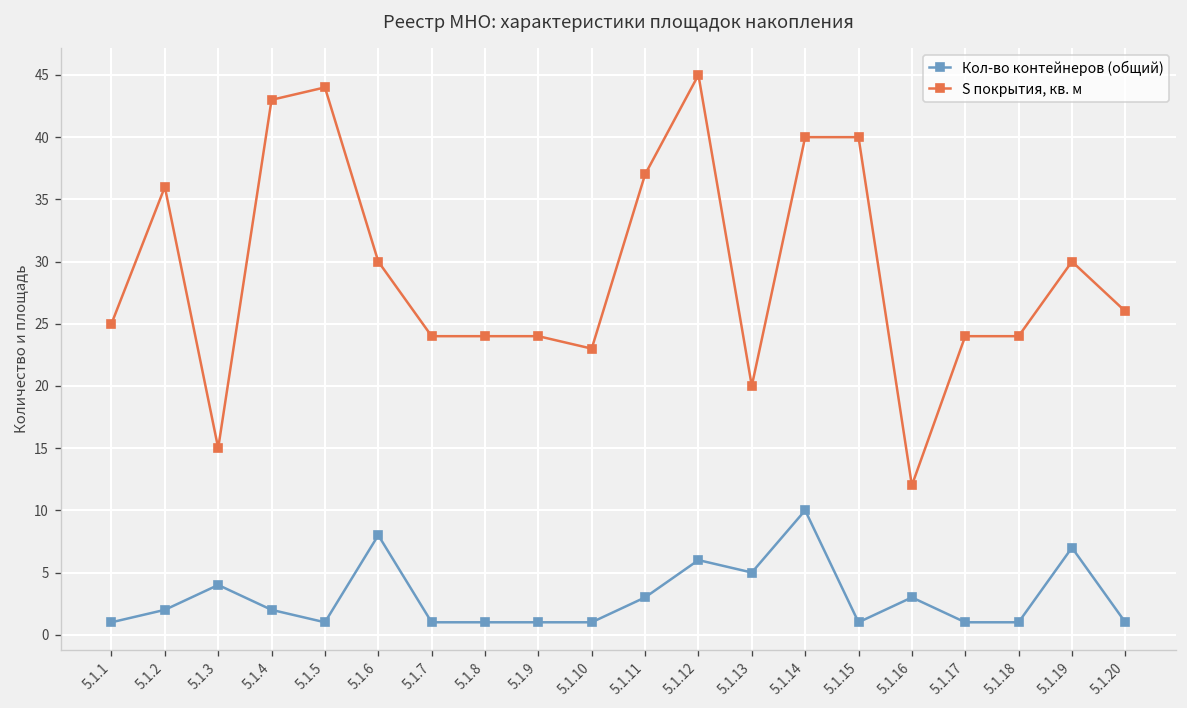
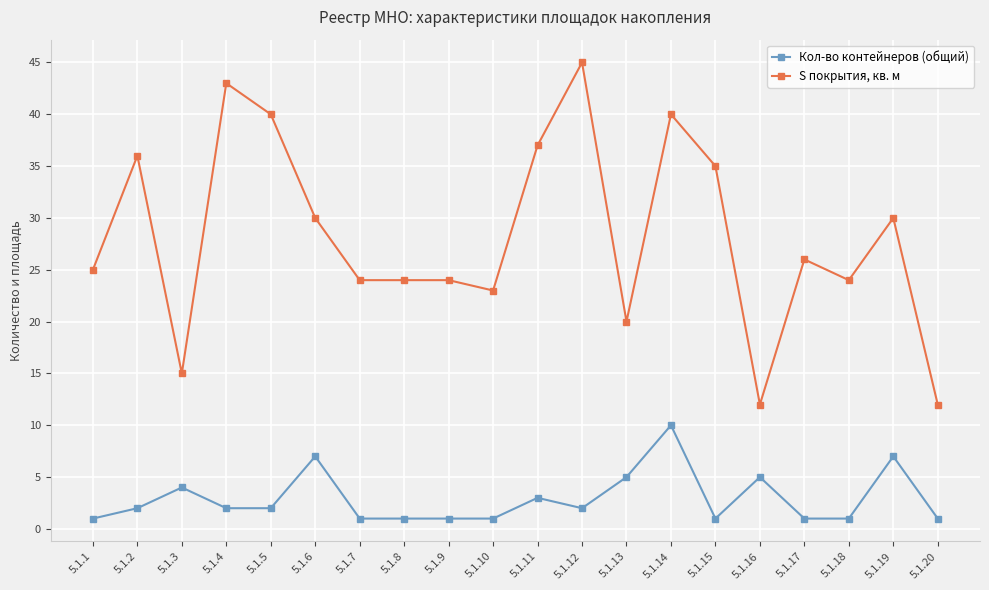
Кол-во контейнеров (общий), 5.1.5: 1 -> 2
S покрытия, кв. м, 5.1.5: 44 -> 40
Кол-во контейнеров (общий), 5.1.6: 8 -> 7
Кол-во контейнеров (общий), 5.1.12: 6 -> 2
S покрытия, кв. м, 5.1.15: 40 -> 35
Кол-во контейнеров (общий), 5.1.16: 3 -> 5
S покрытия, кв. м, 5.1.17: 24 -> 26
S покрытия, кв. м, 5.1.20: 26 -> 12
